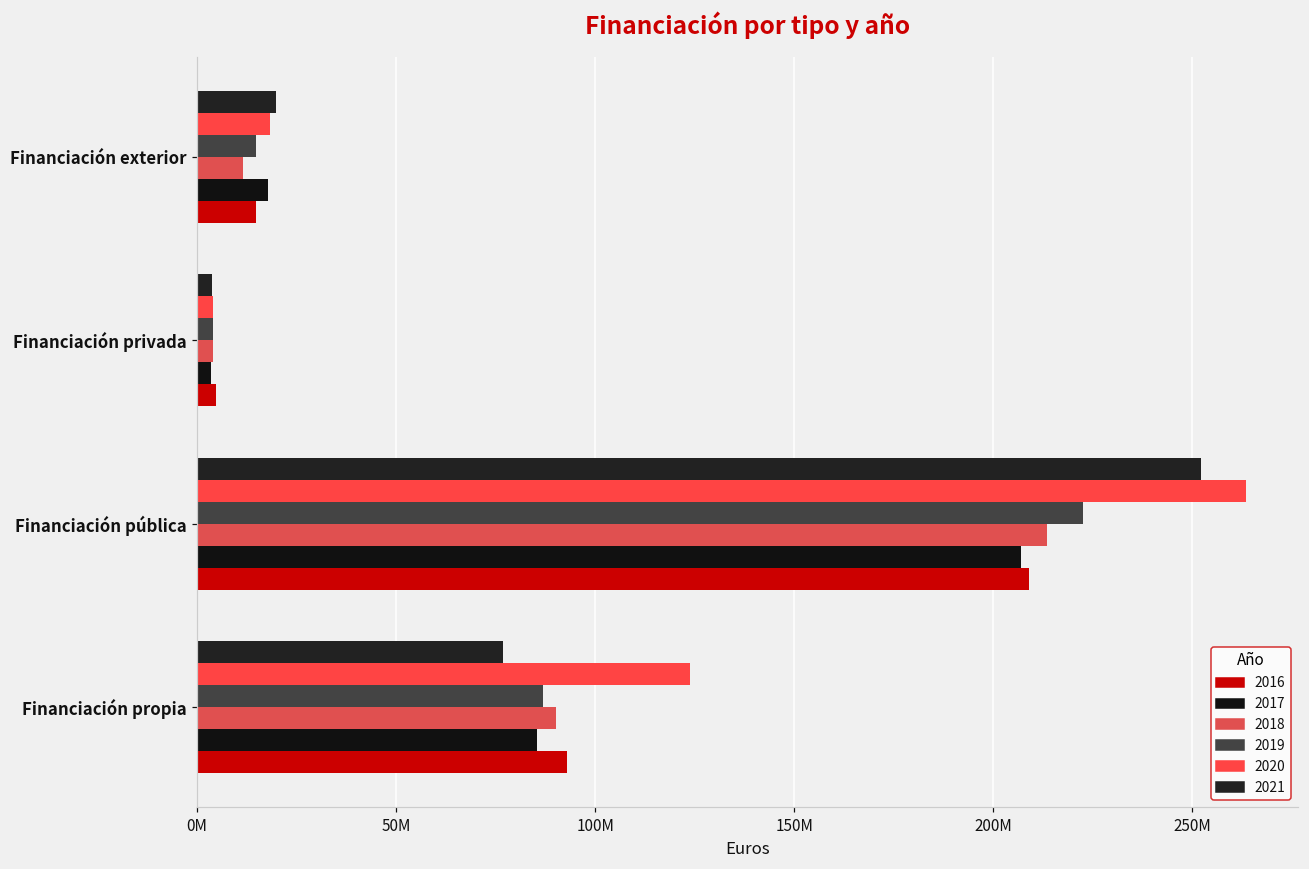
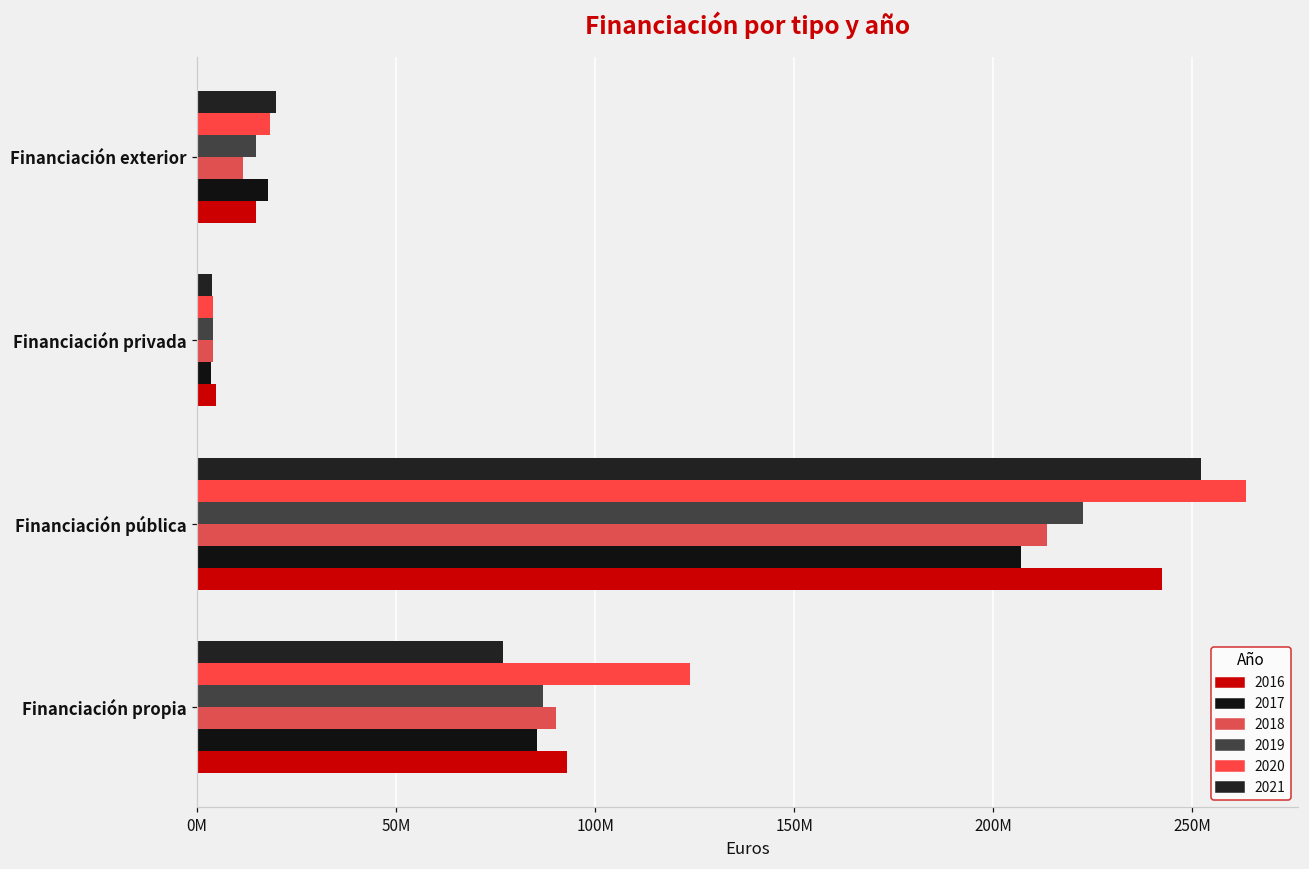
2016, Financiación pública: 209000000 -> 242000000
